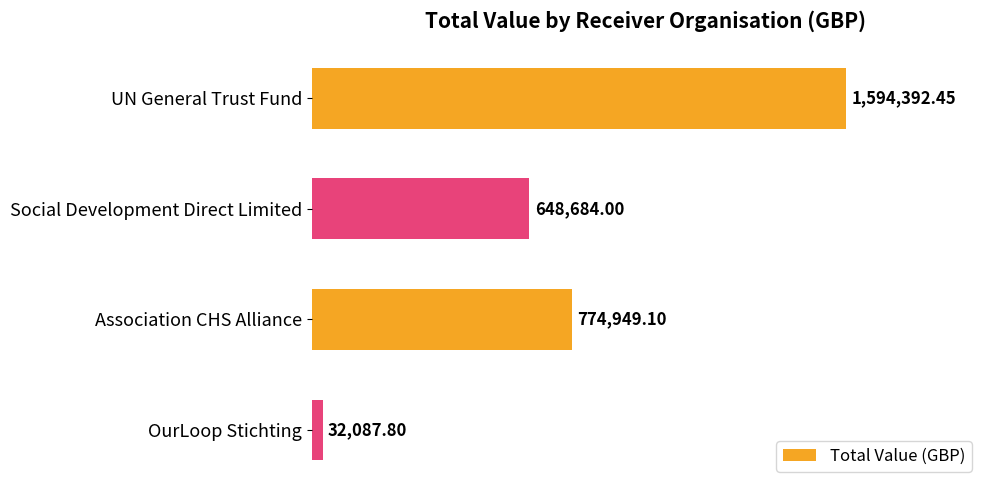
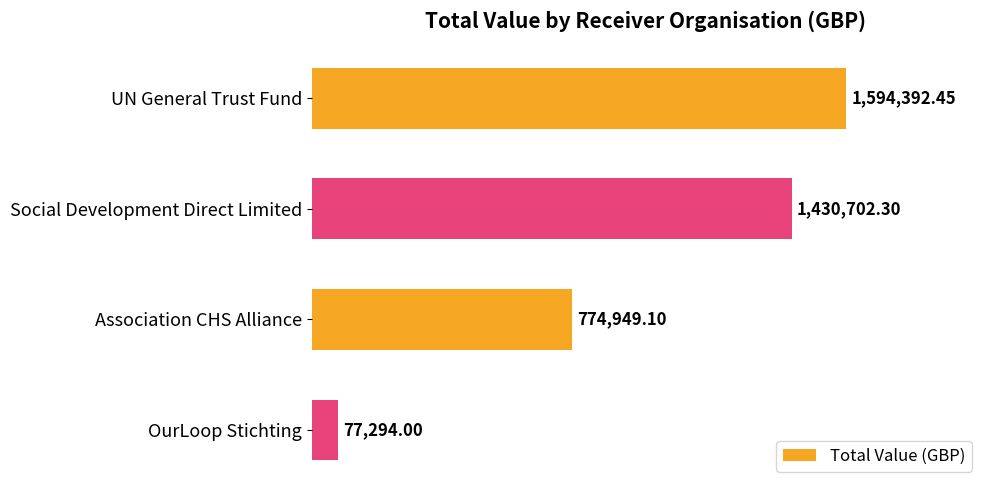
Social Development Direct Limited: 648,684.00 -> 1,430,702.30
OurLoop Stichting: 32,087.80 -> 77,294.00
